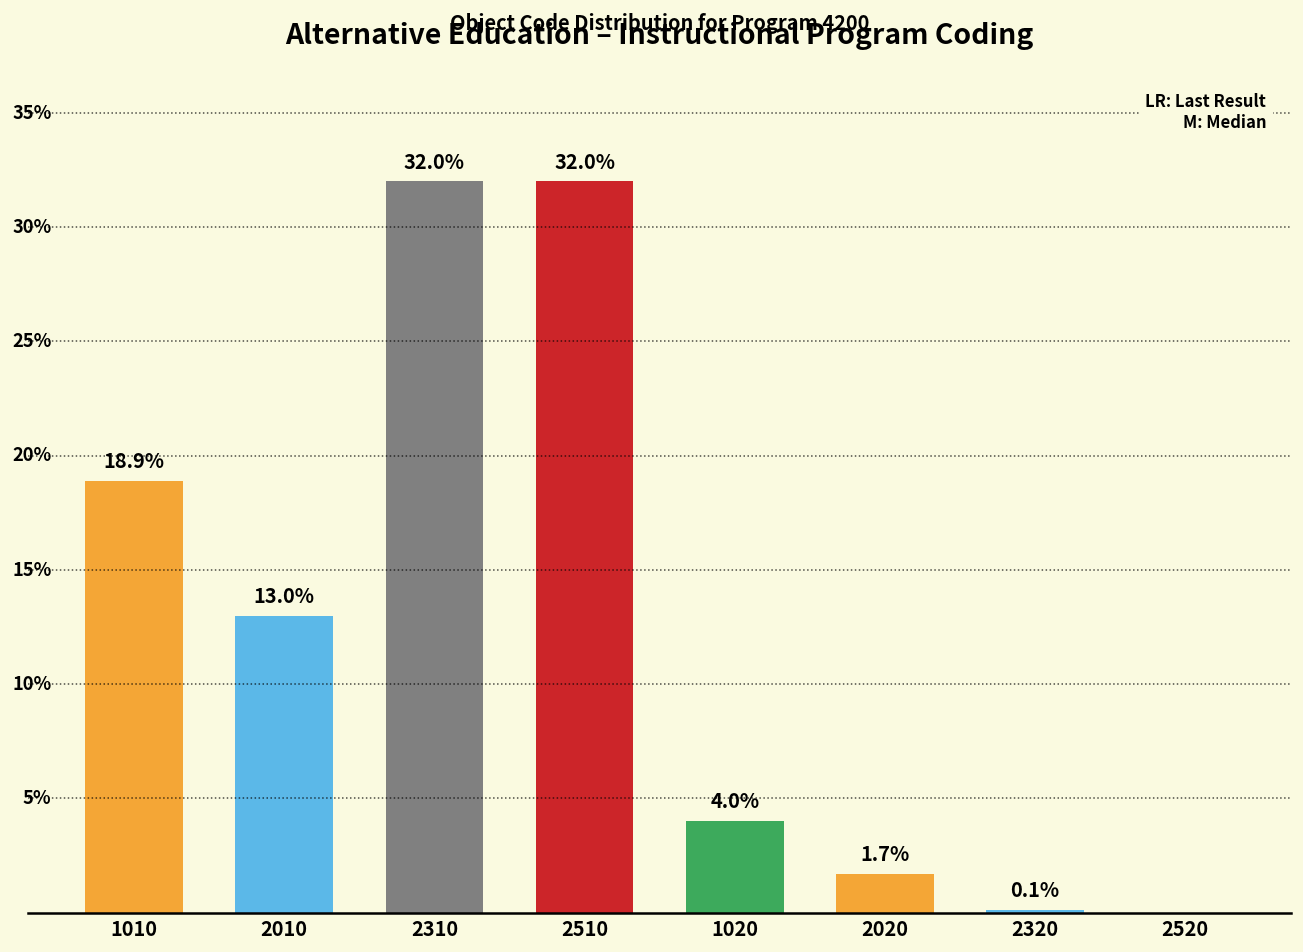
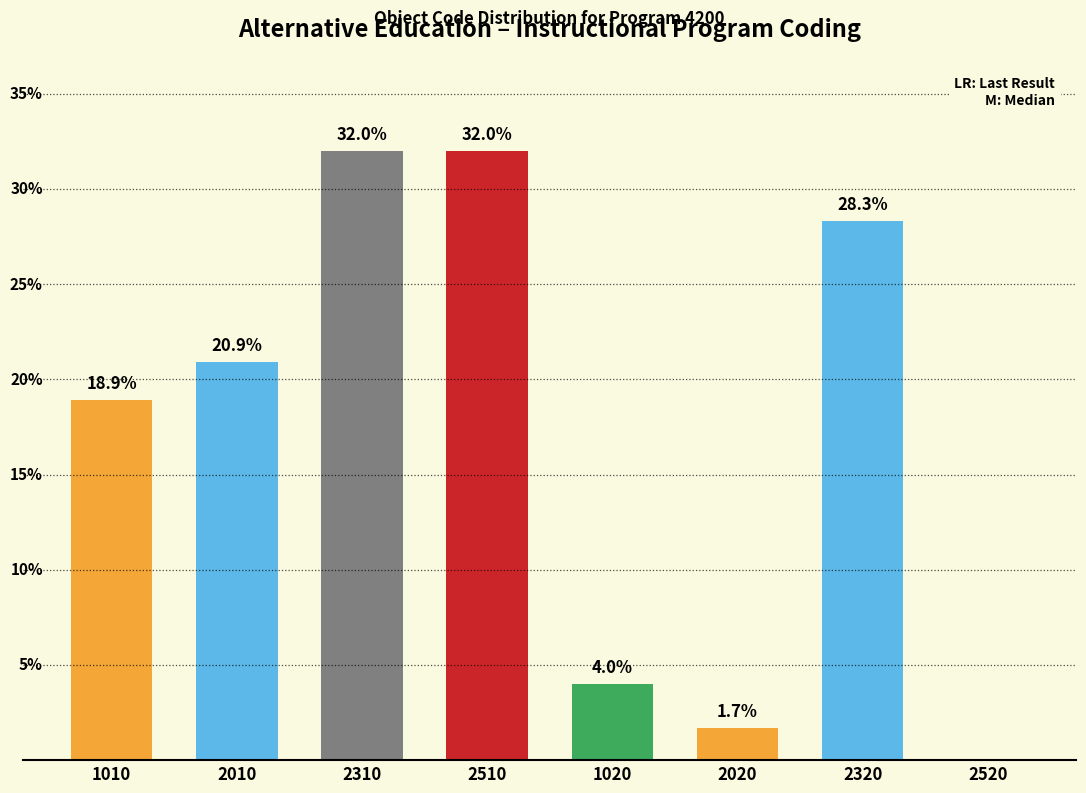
2010: 13.0% -> 20.9%
2320: 0.1% -> 28.3%
